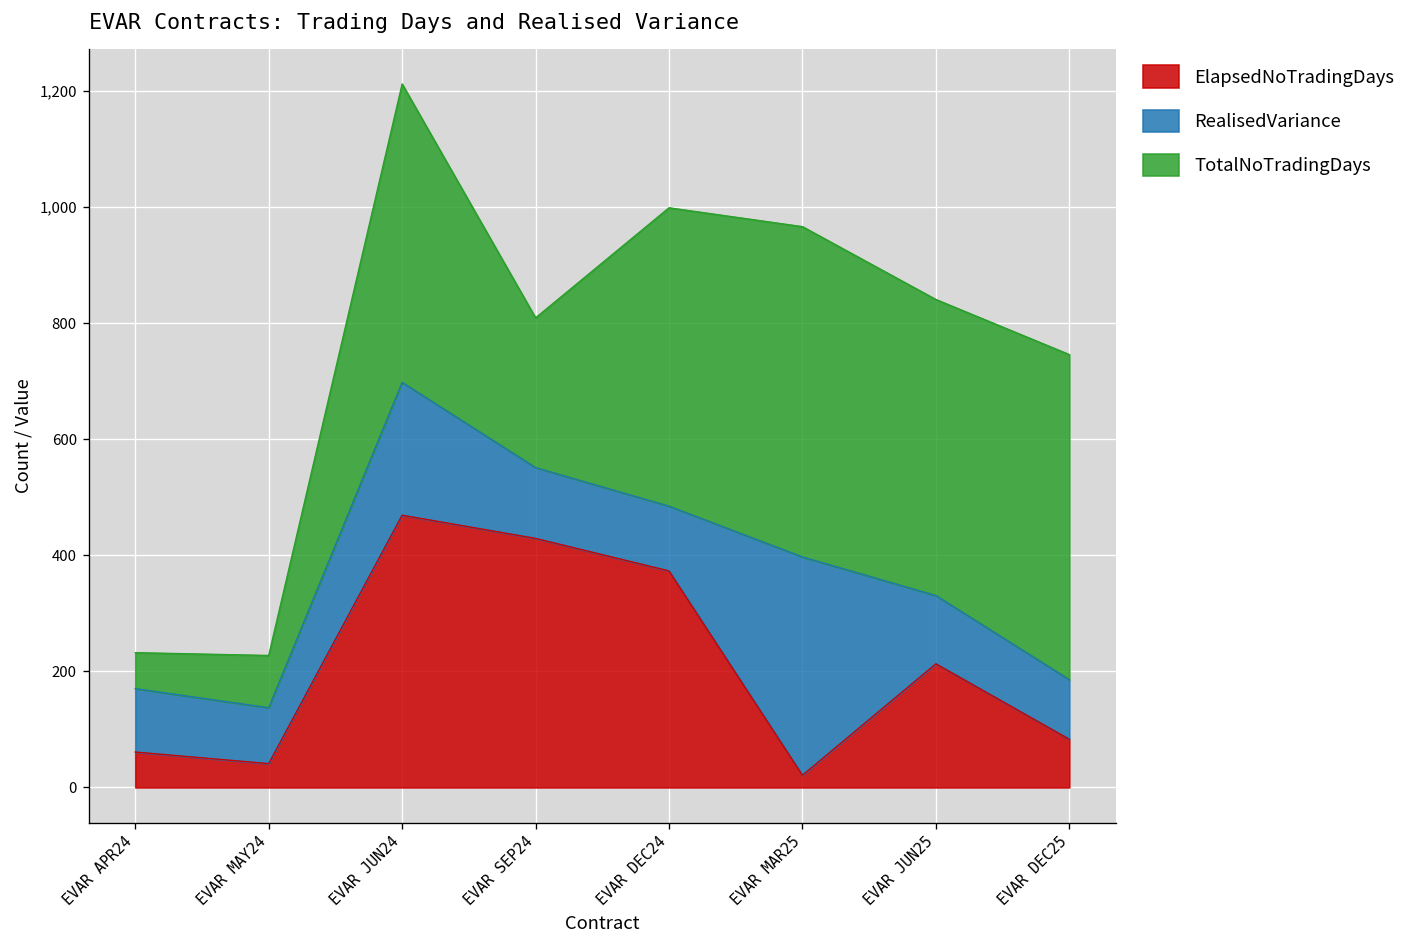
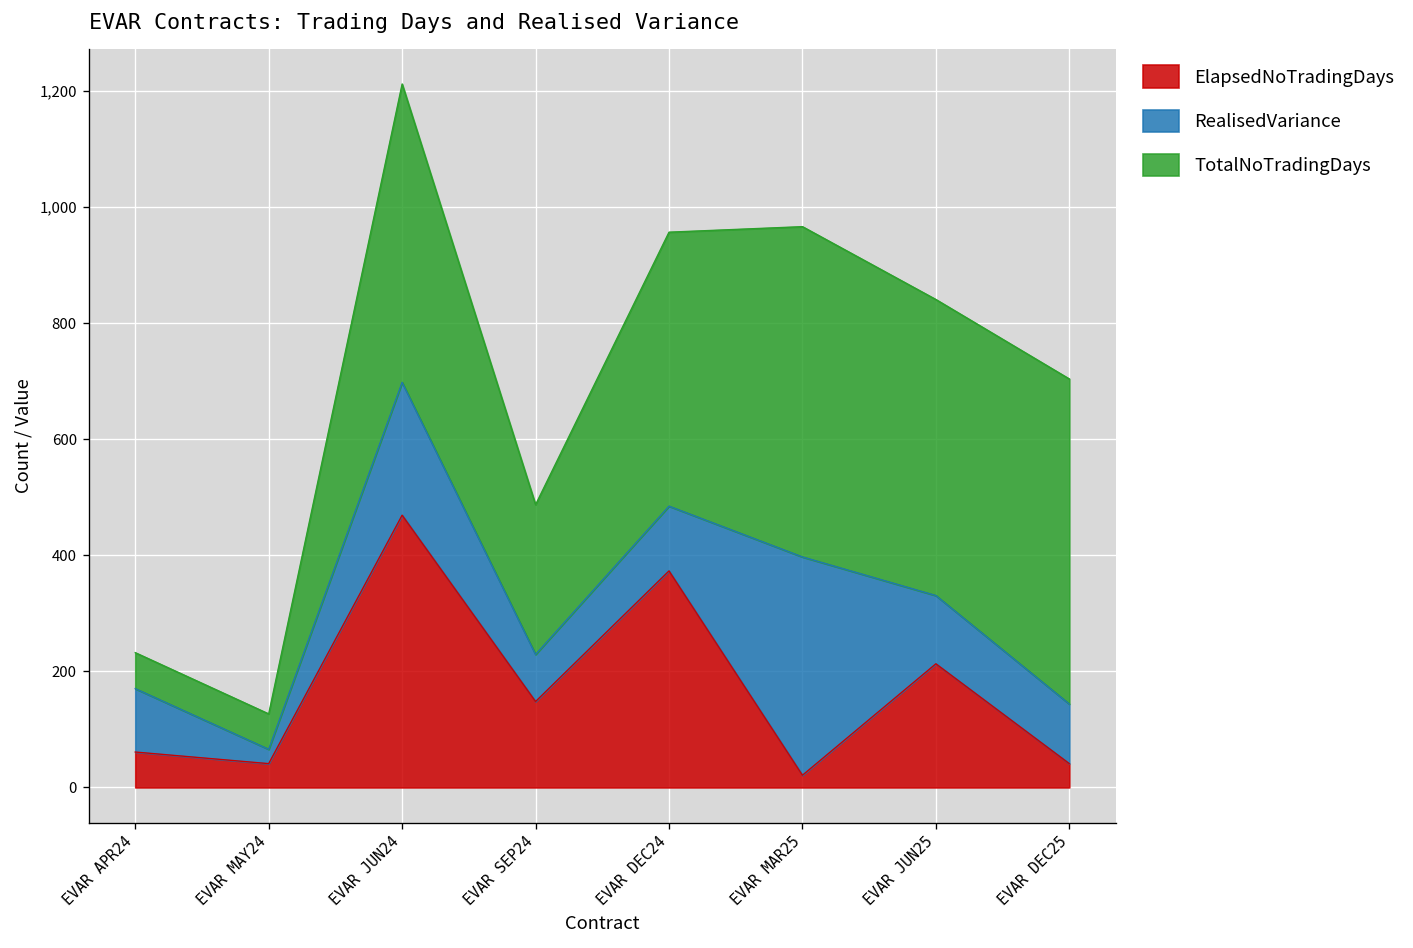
RealisedVariance, EVAR MAY24: 100 -> 20
TotalNoTradingDays, EVAR MAY24: 90 -> 60
ElapsedNoTradingDays, EVAR SEP24: 430 -> 150
RealisedVariance, EVAR SEP24: 120 -> 80
TotalNoTradingDays, EVAR DEC24: 510 -> 470
ElapsedNoTradingDays, EVAR DEC25: 80 -> 40
